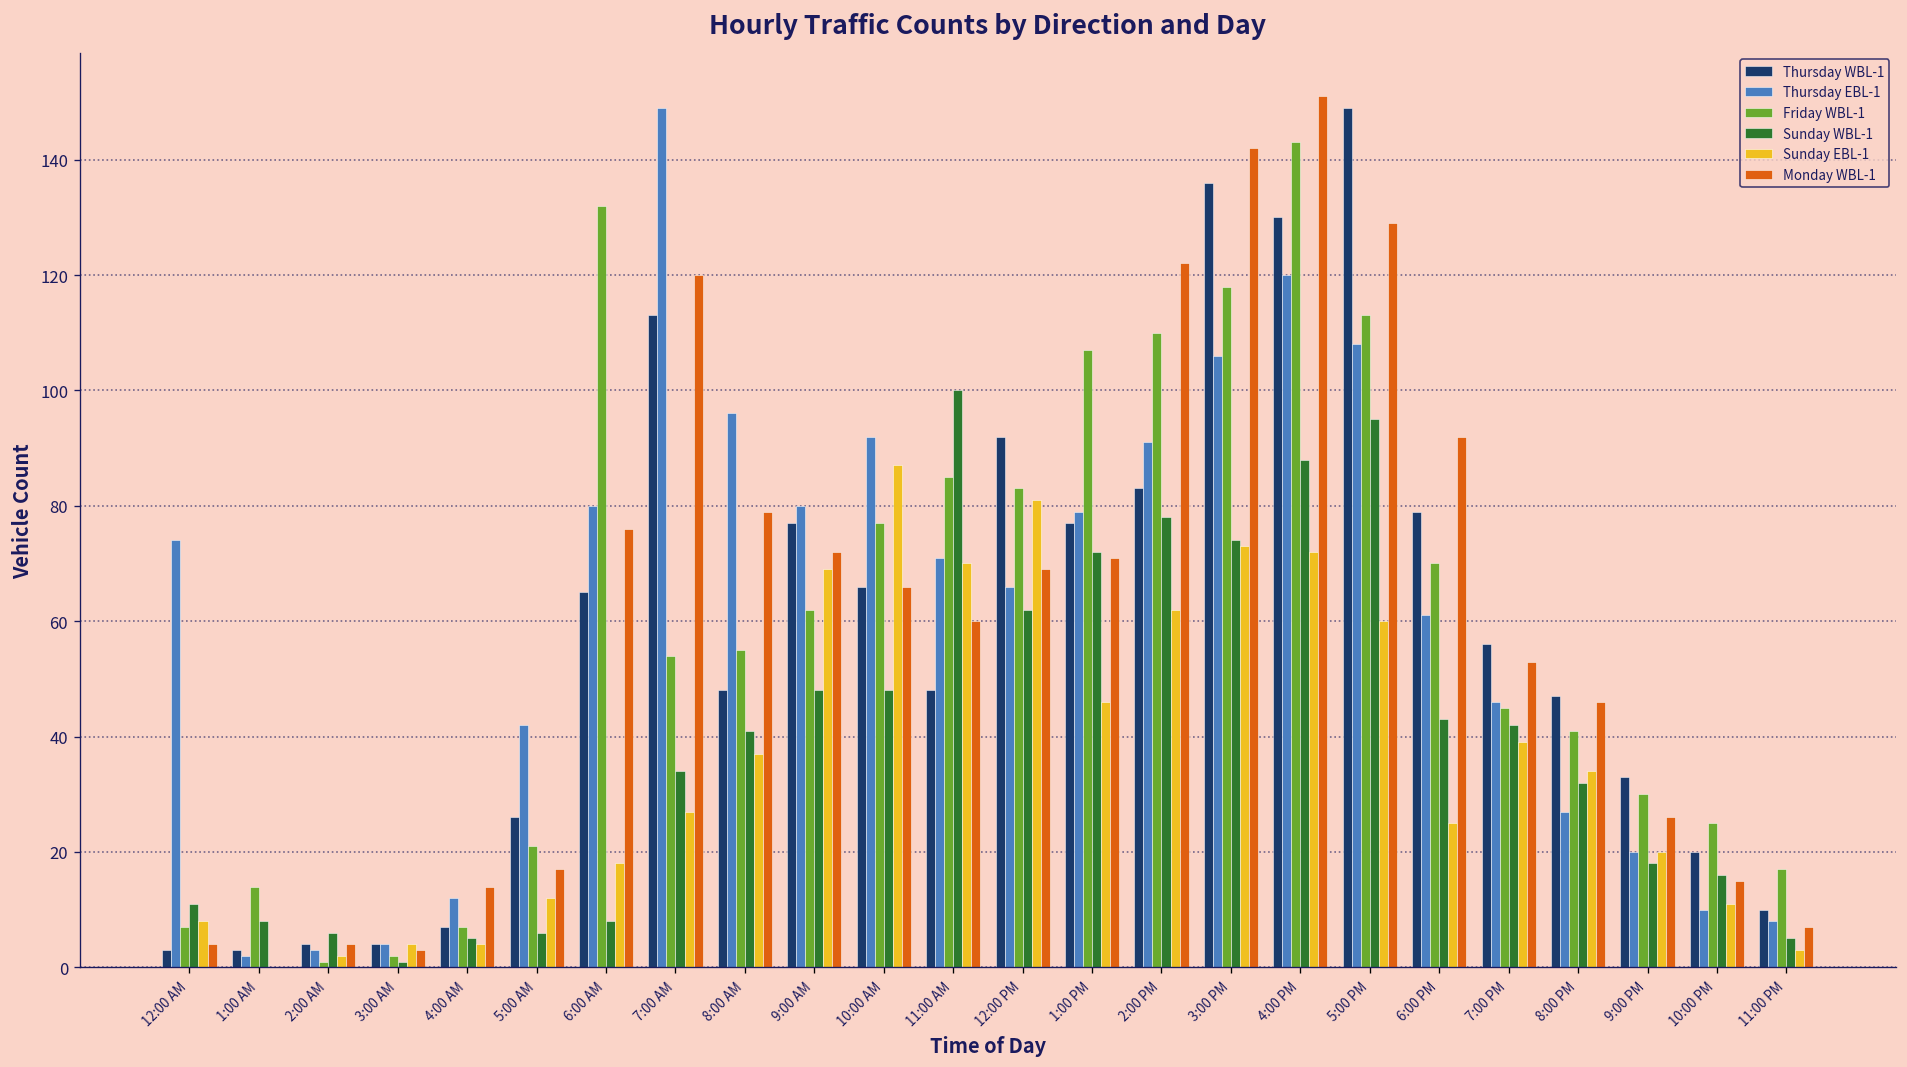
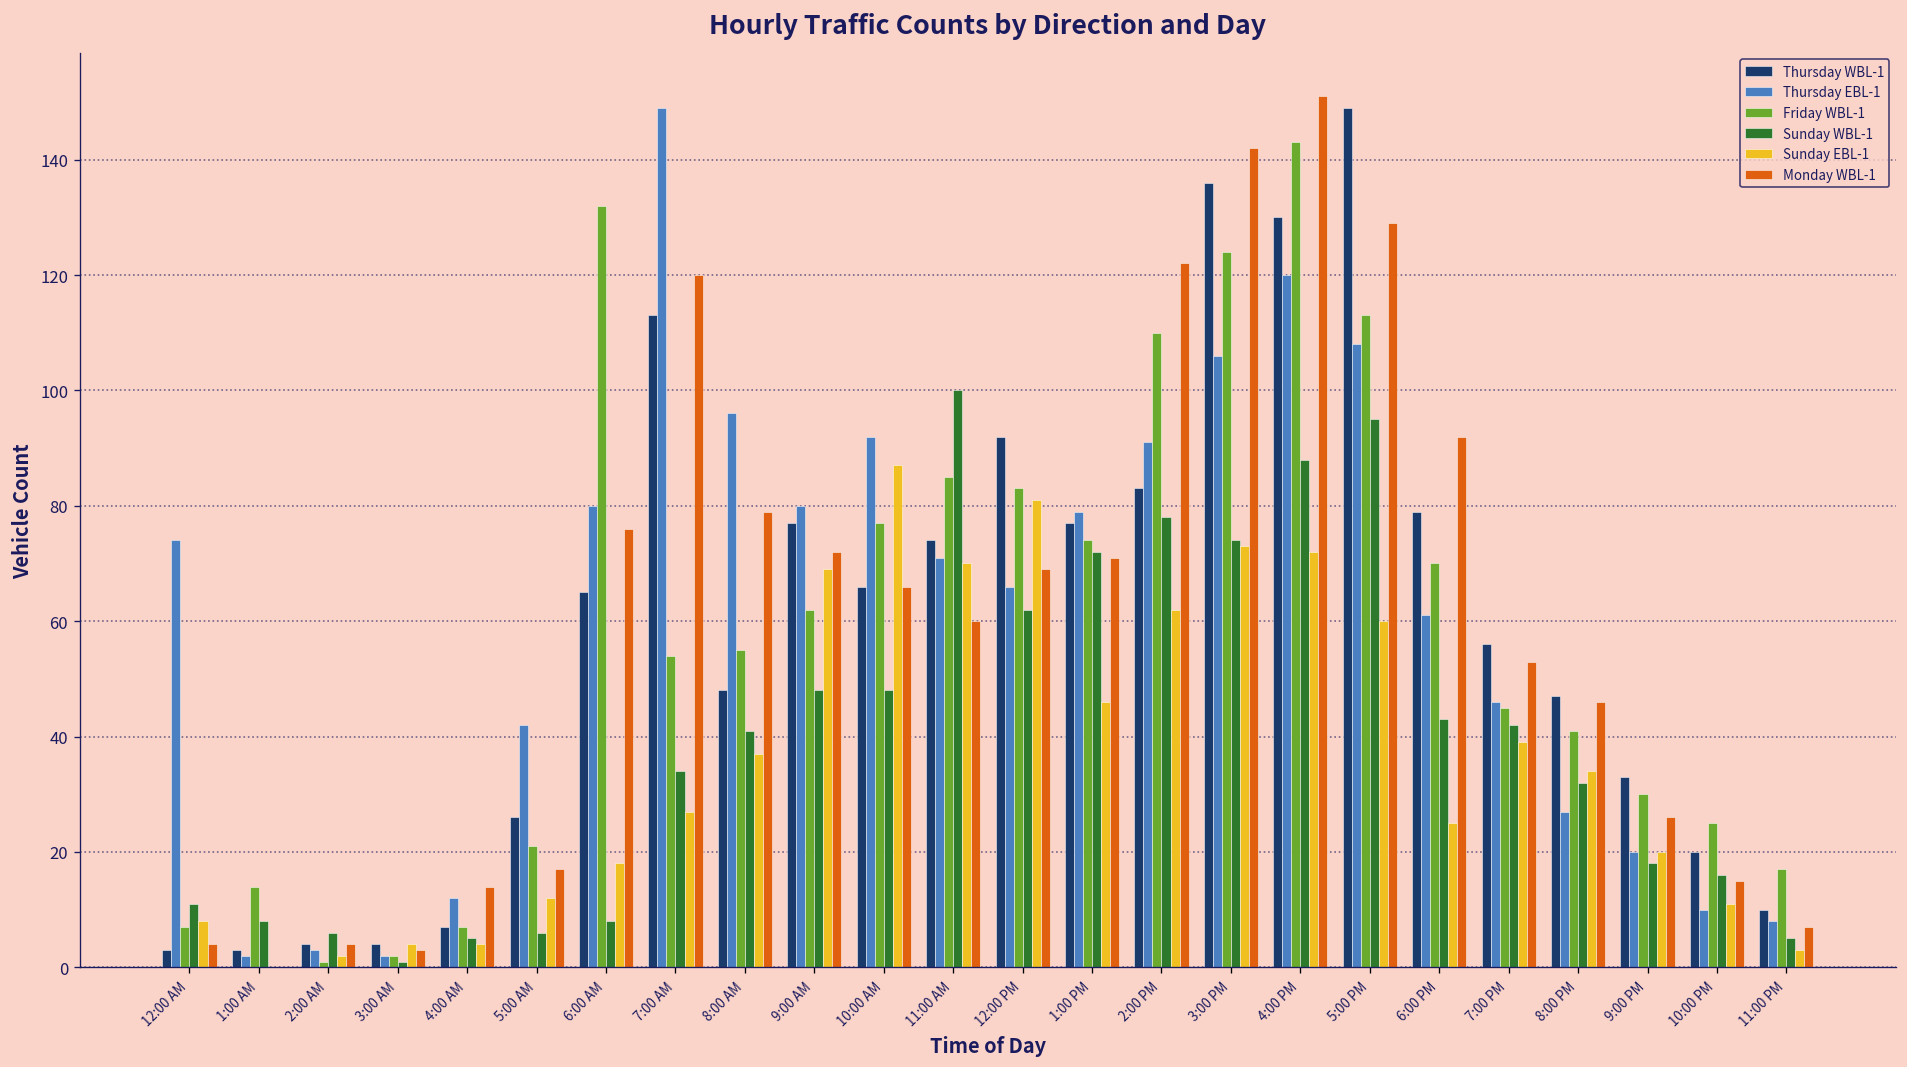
Thursday EBL-1, 3:00 AM: 4 -> 2
Thursday WBL-1, 11:00 AM: 48 -> 74
Friday WBL-1, 1:00 PM: 107 -> 74
Friday WBL-1, 3:00 PM: 118 -> 124
